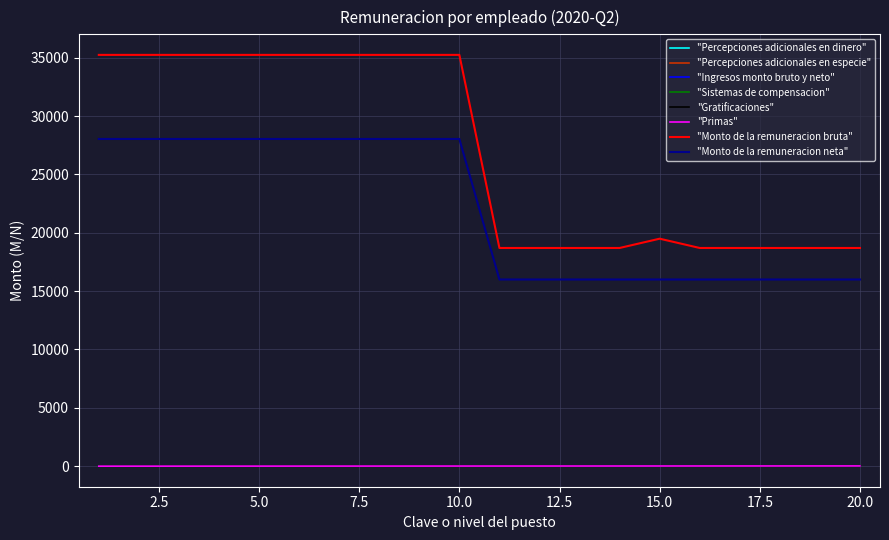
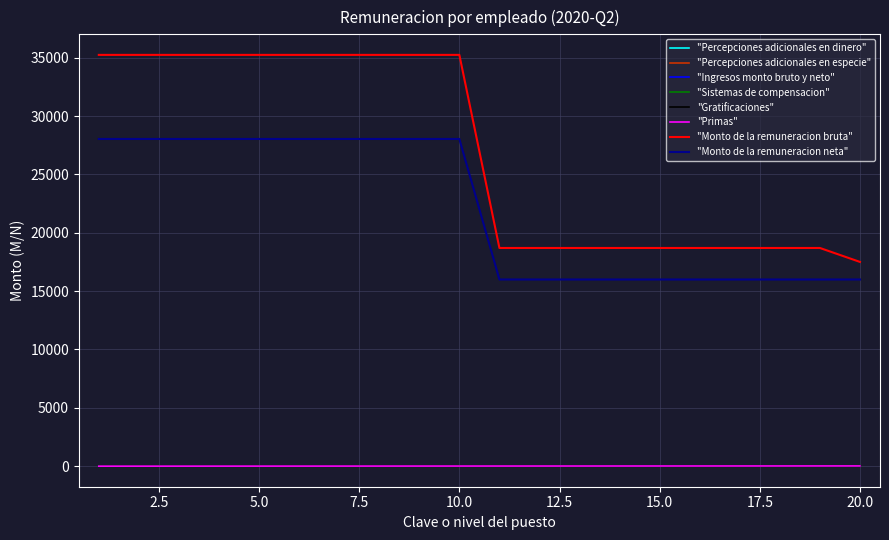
"Monto de la remuneracion bruta", 15.0: 19500 -> 18700
"Monto de la remuneracion bruta", 20.0: 18700 -> 17500
